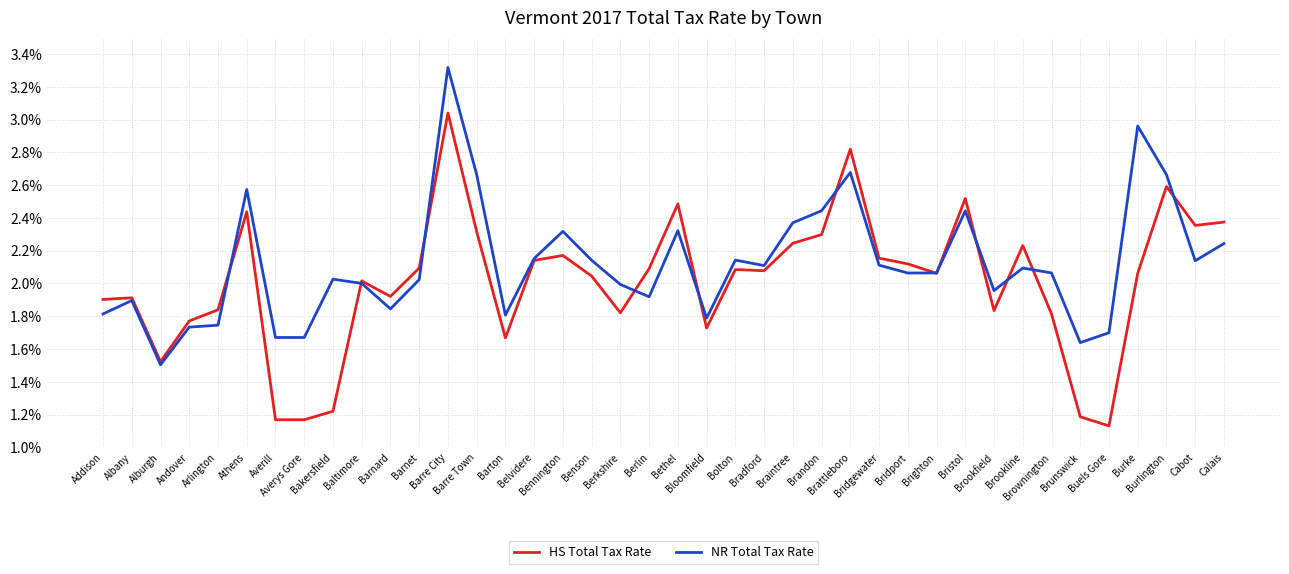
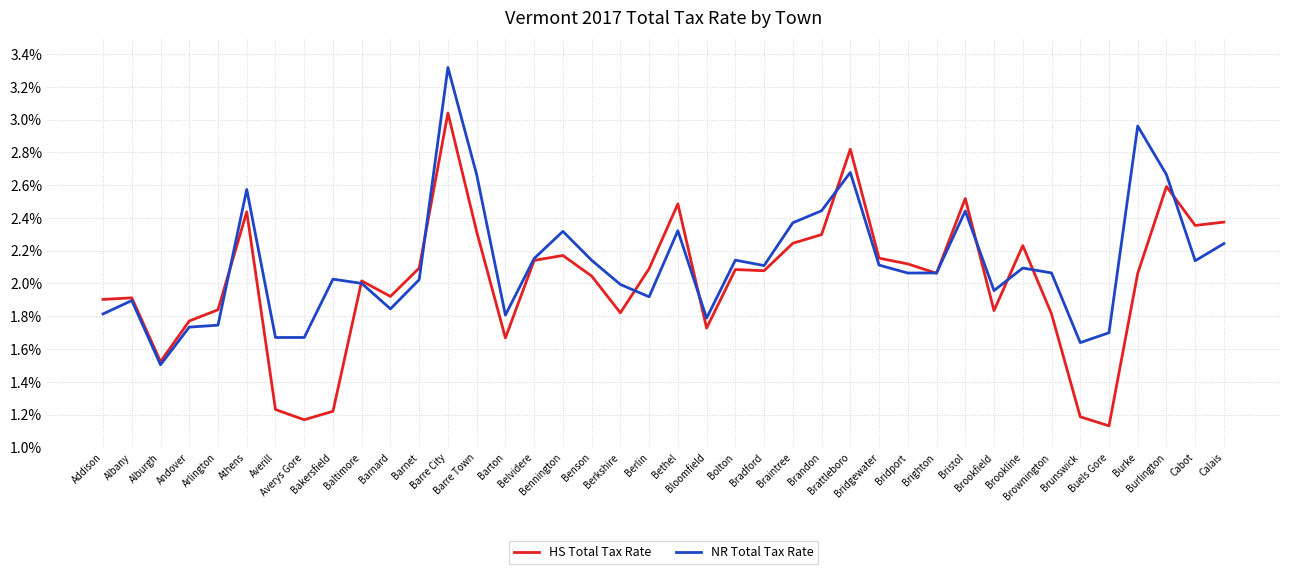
HS Total Tax Rate, Averill: 1.17% -> 1.23%
